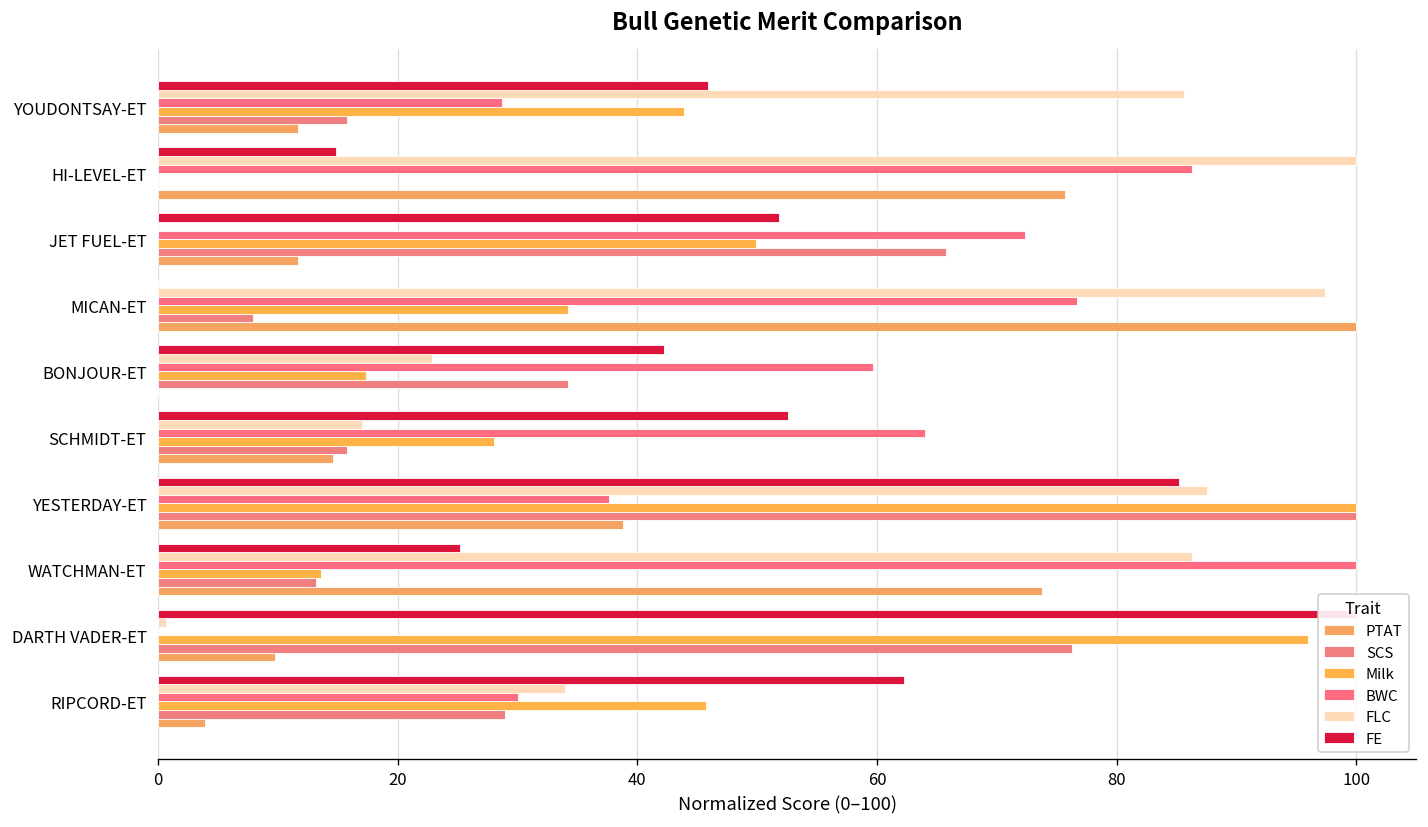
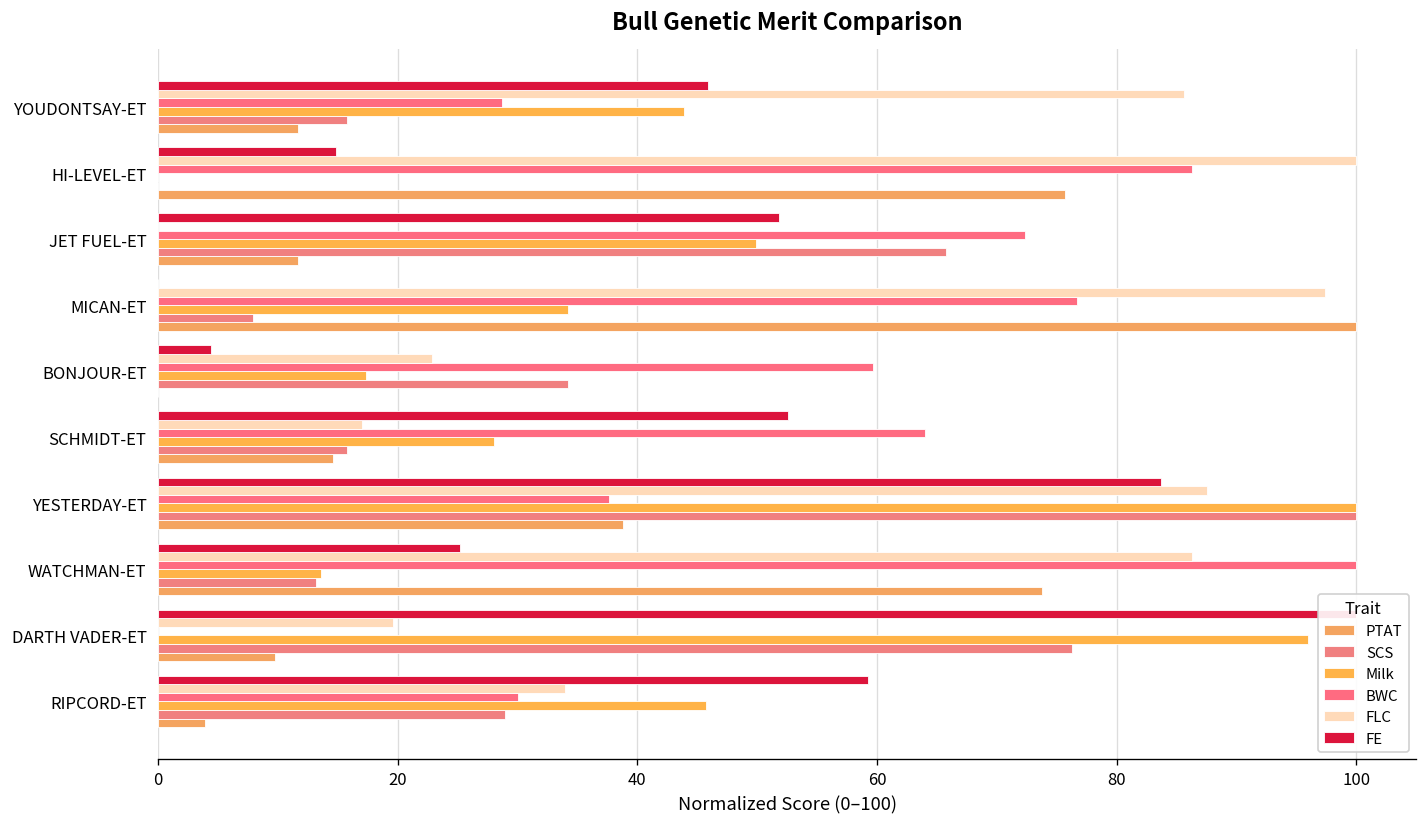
FE, BONJOUR-ET: 42 -> 4
FE, YESTERDAY-ET: 85 -> 84
FLC, DARTH VADER-ET: 1 -> 20
FE, RIPCORD-ET: 62 -> 59
